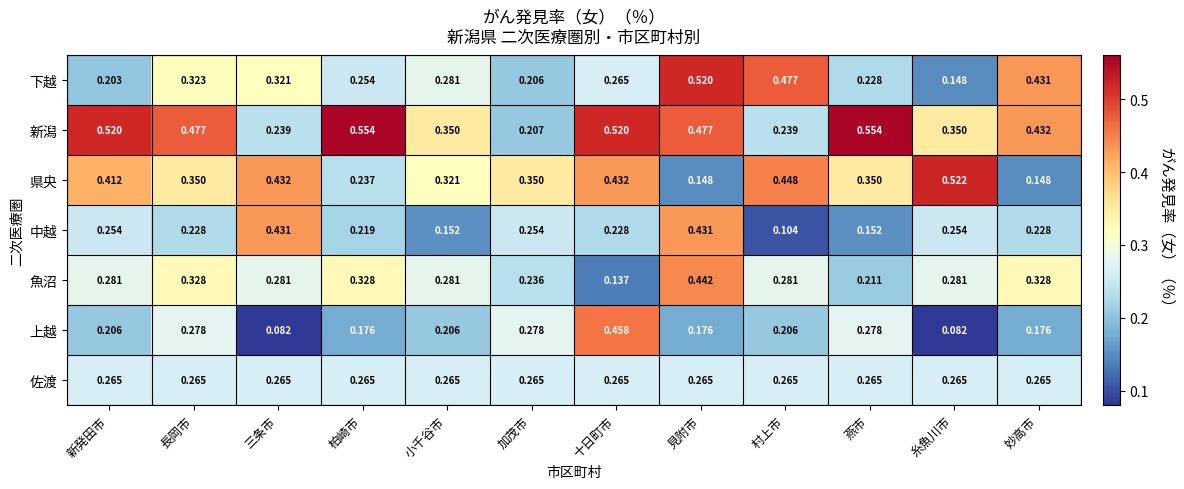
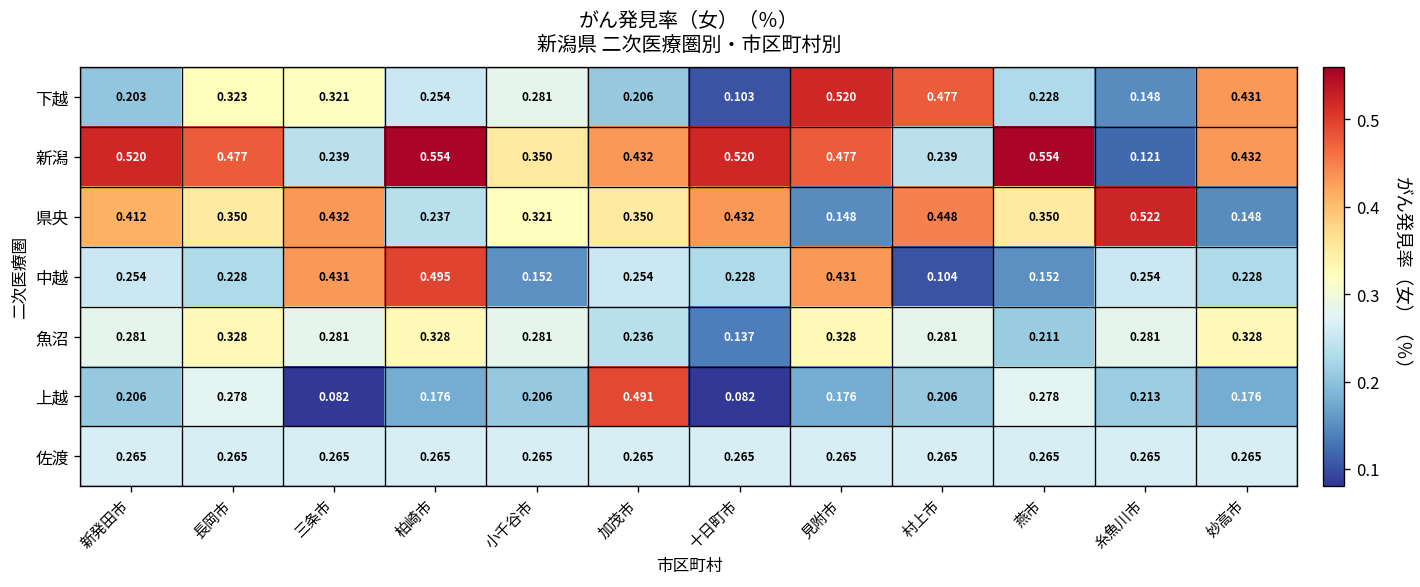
下越, 十日町市: 0.265 -> 0.103
新潟, 加茂市: 0.207 -> 0.432
新潟, 糸魚川市: 0.350 -> 0.121
中越, 柏崎市: 0.219 -> 0.495
魚沼, 見附市: 0.442 -> 0.328
上越, 加茂市: 0.278 -> 0.491
上越, 十日町市: 0.458 -> 0.082
上越, 糸魚川市: 0.082 -> 0.213
